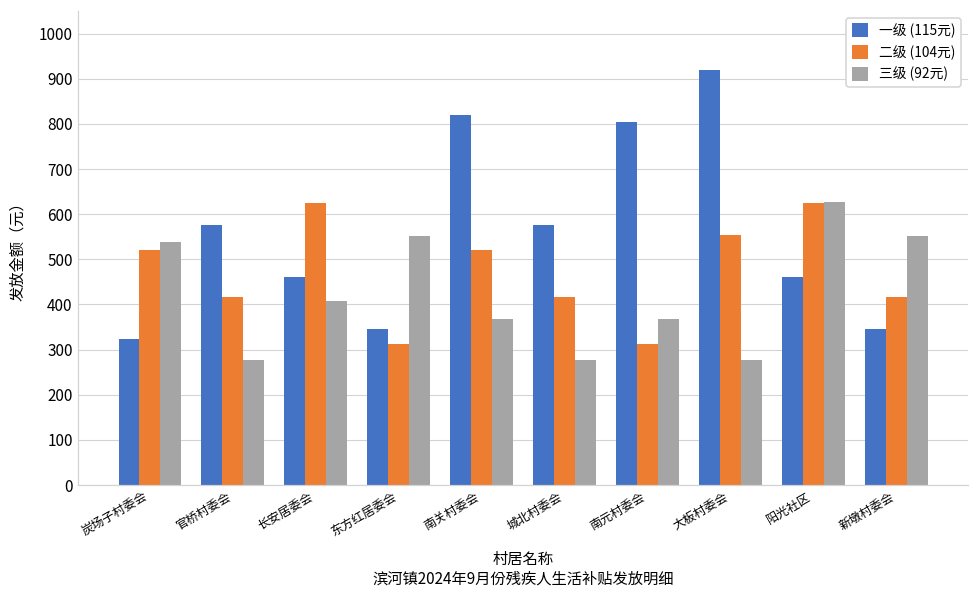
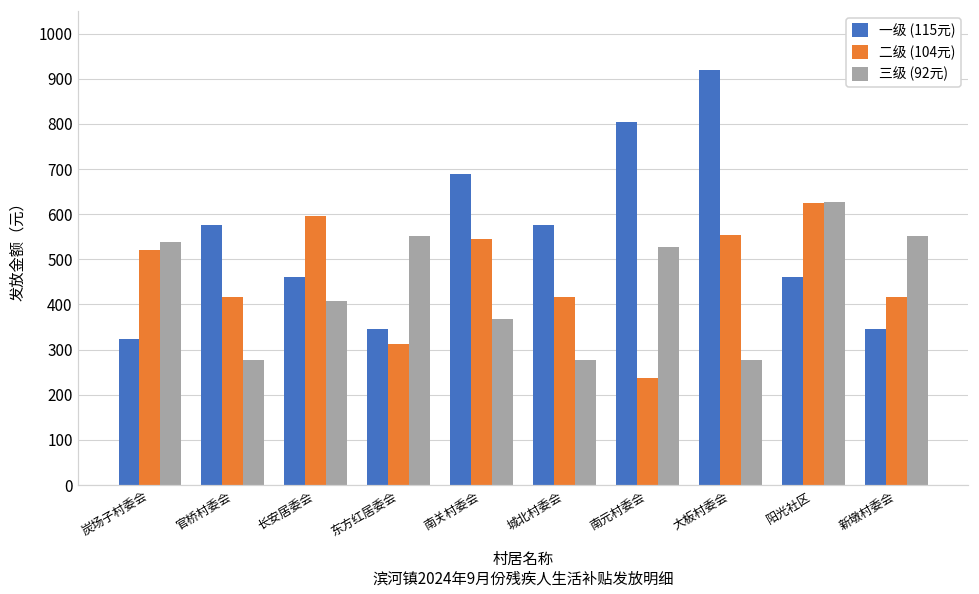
二级 (104元), 长安居委会: 620 -> 600
一级 (115元), 南关村委会: 820 -> 690
二级 (104元), 南关村委会: 520 -> 550
二级 (104元), 南元村委会: 310 -> 240
三级 (92元), 南元村委会: 370 -> 530
